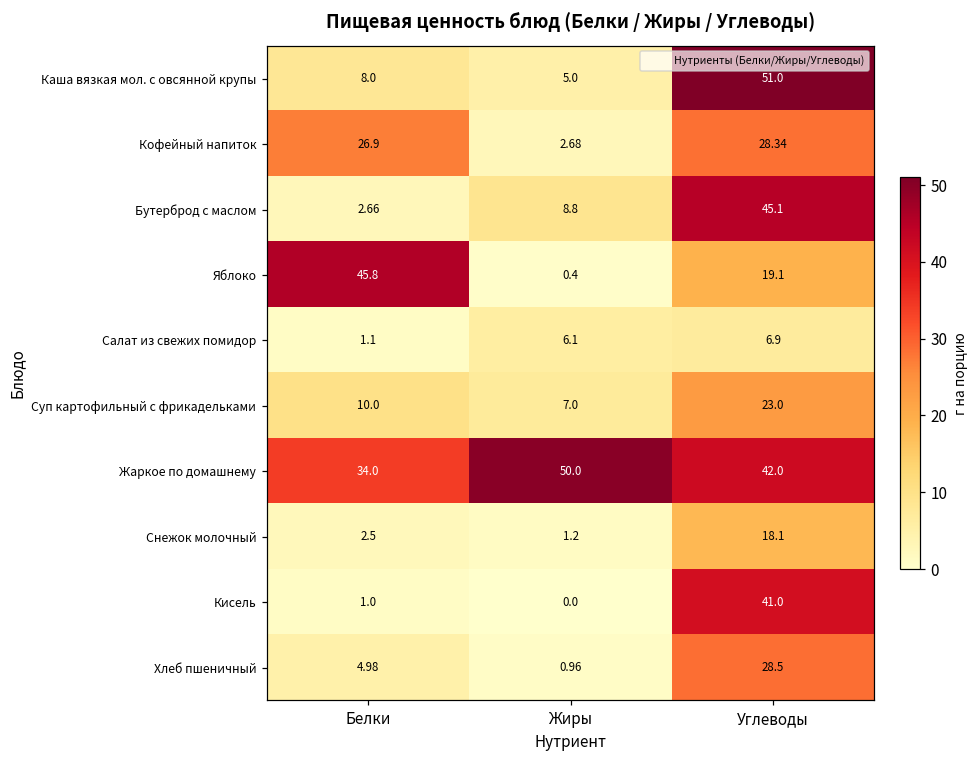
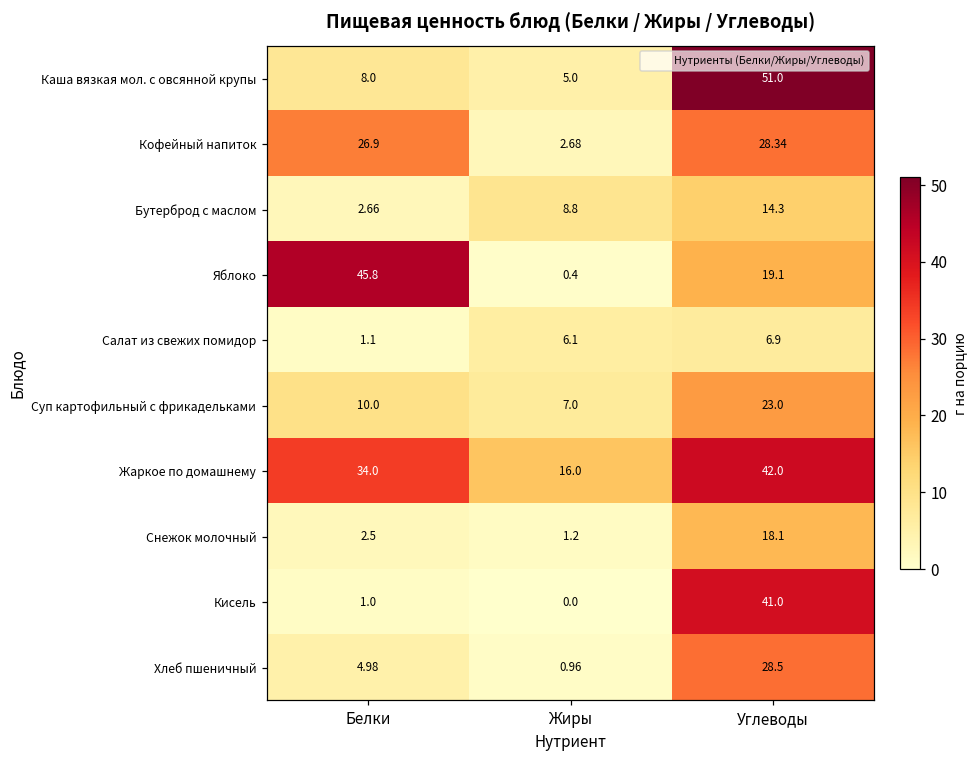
Бутерброд с маслом, Углеводы: 45.1 -> 14.3
Жаркое по домашнему, Жиры: 50.0 -> 16.0
